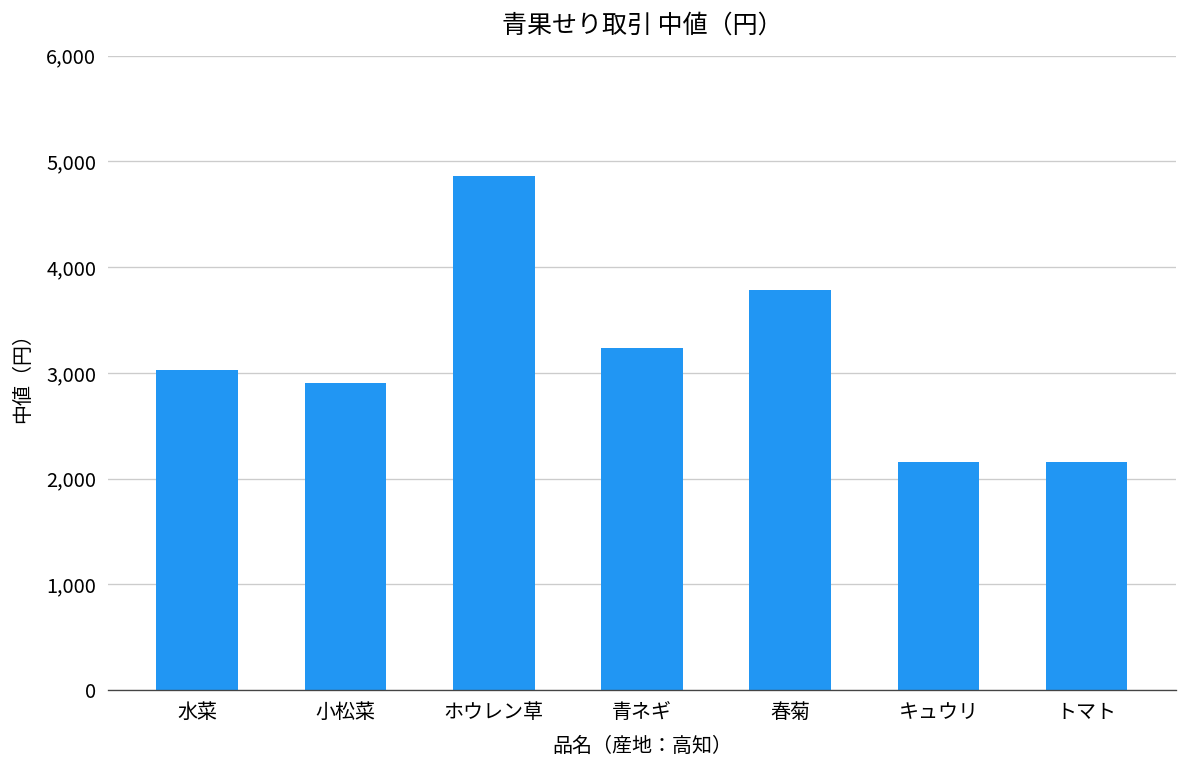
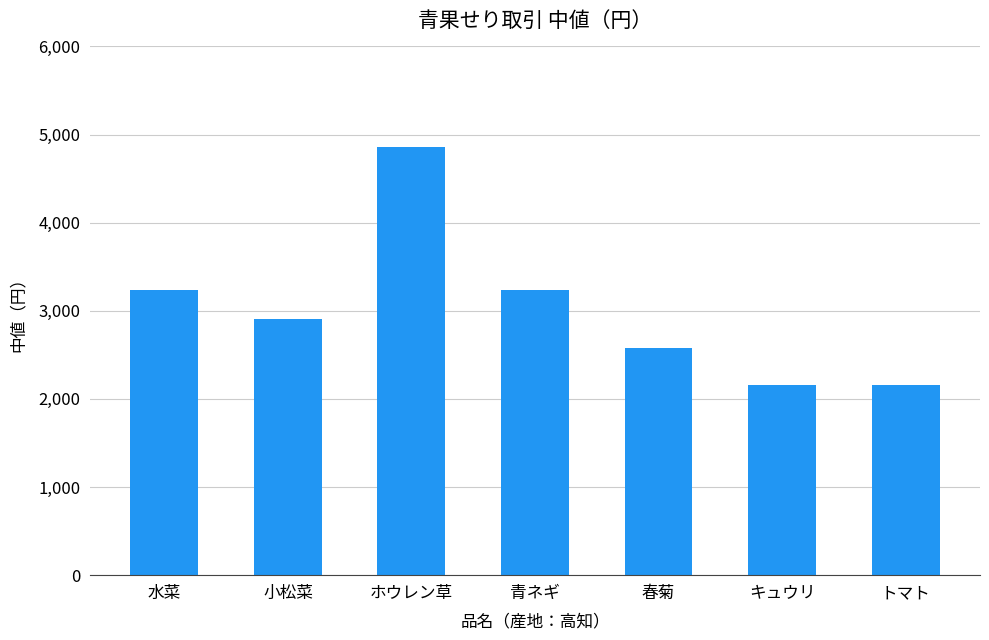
水菜: 3,000 -> 3,200
春菊: 3,800 -> 2,600
